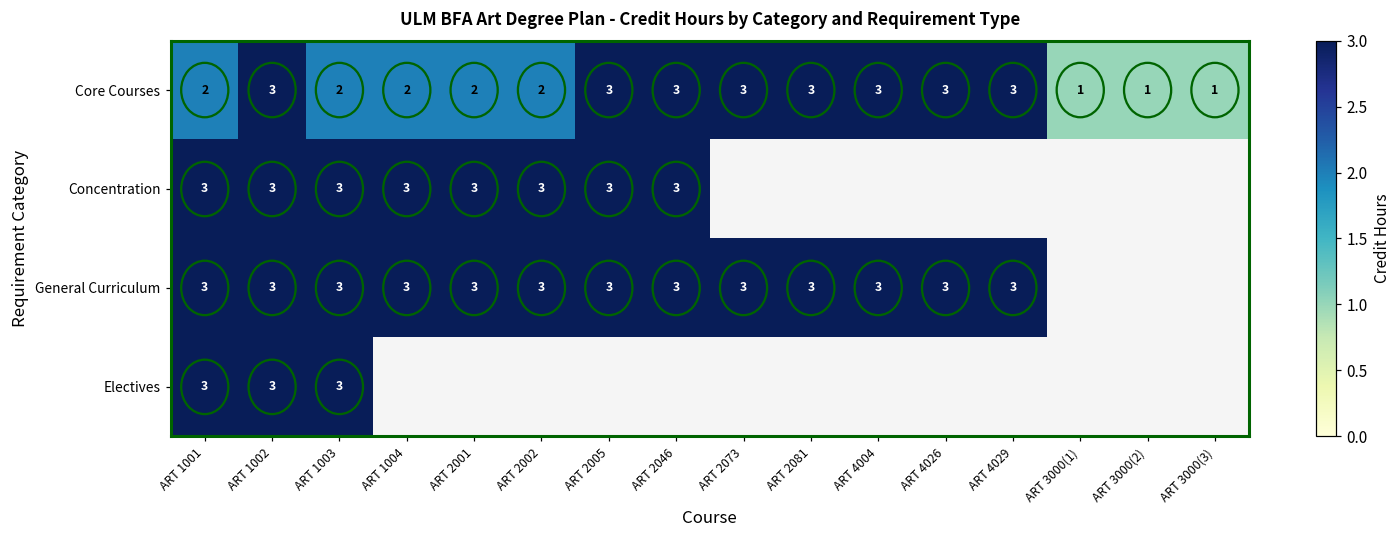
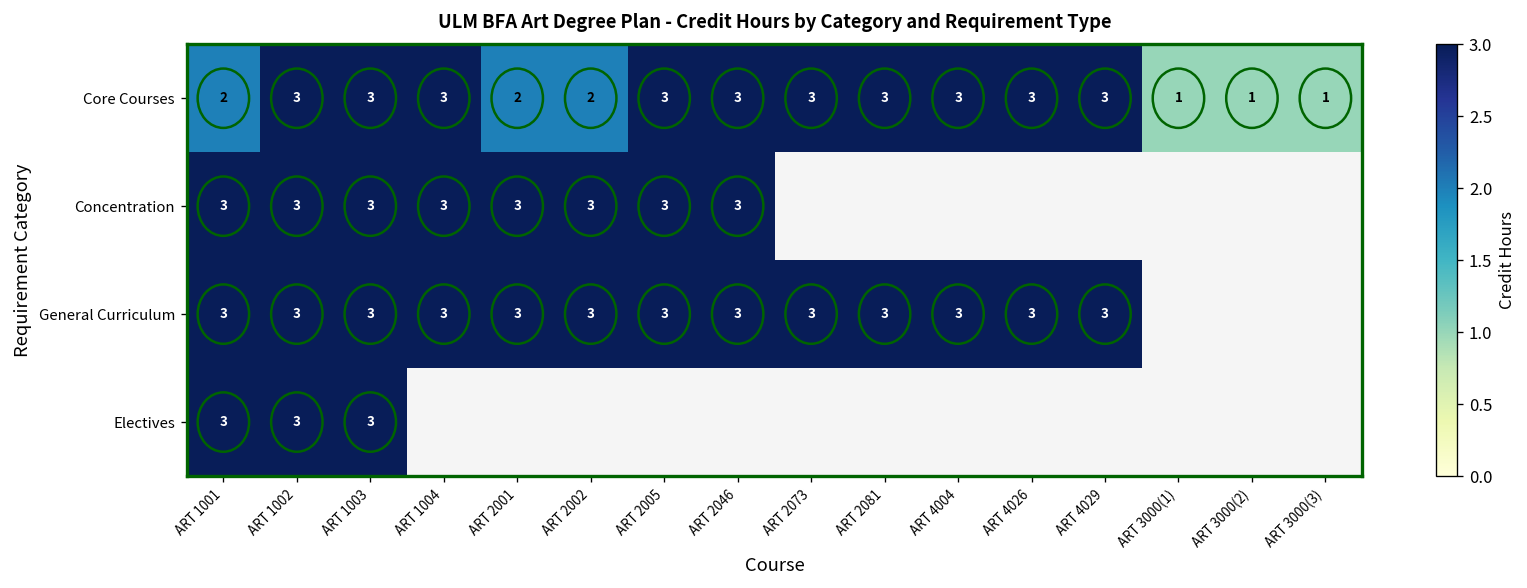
Core Courses, ART 1003: 2 -> 3
Core Courses, ART 1004: 2 -> 3
